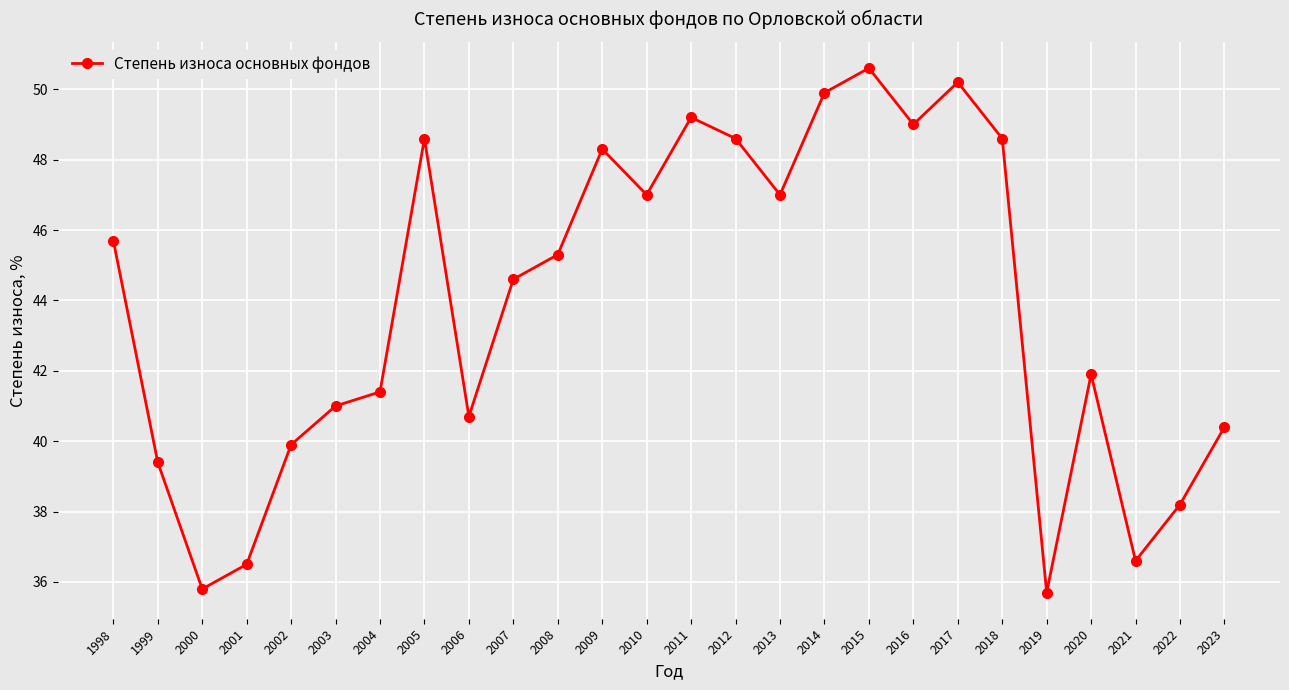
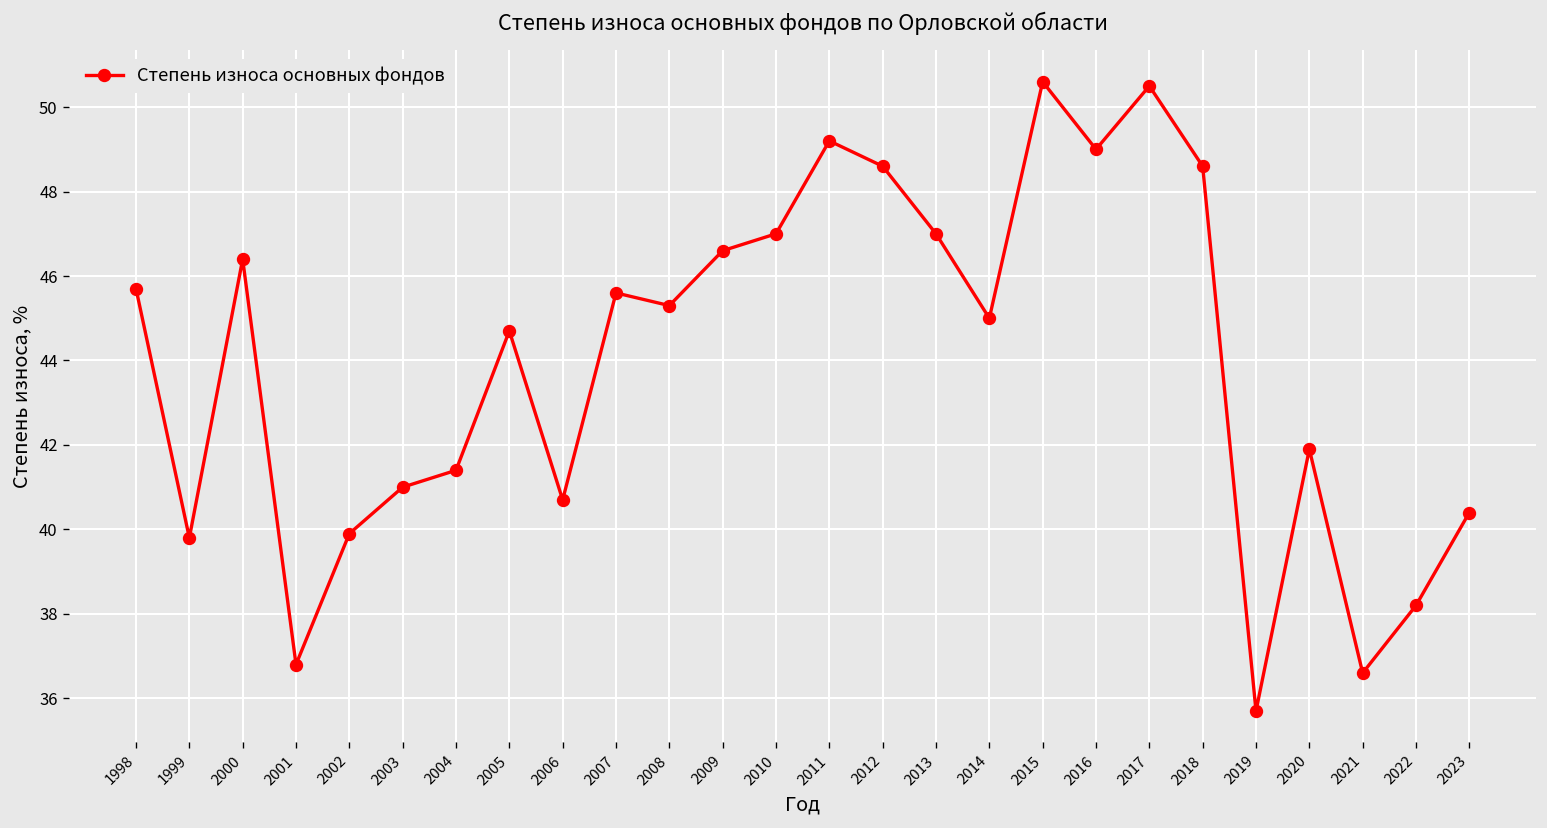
1999: 39.4 -> 39.8
2000: 35.8 -> 46.4
2001: 36.5 -> 36.8
2005: 48.6 -> 44.7
2007: 44.6 -> 45.6
2009: 48.3 -> 46.6
2014: 49.9 -> 45.0
2017: 50.2 -> 50.5
